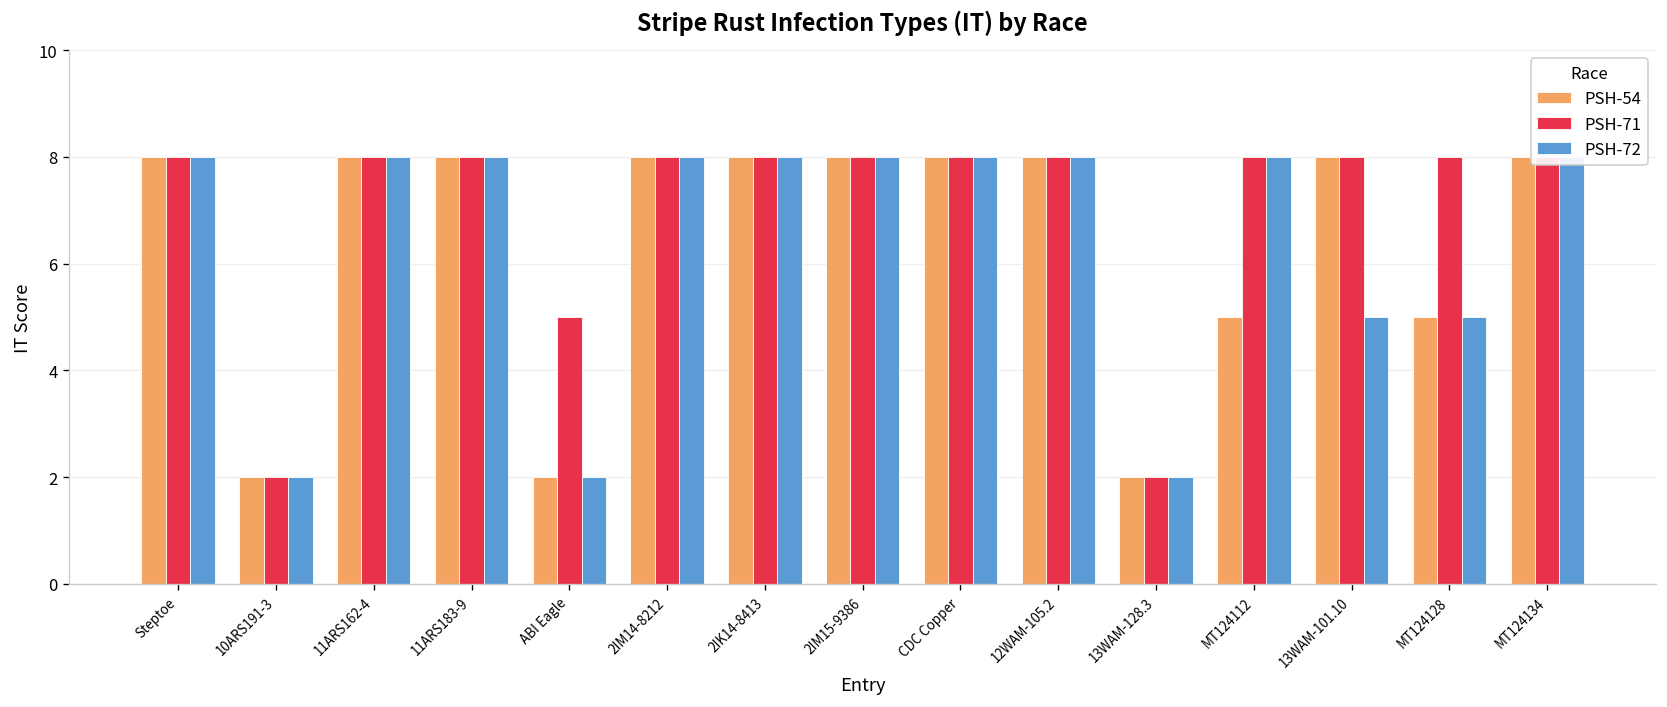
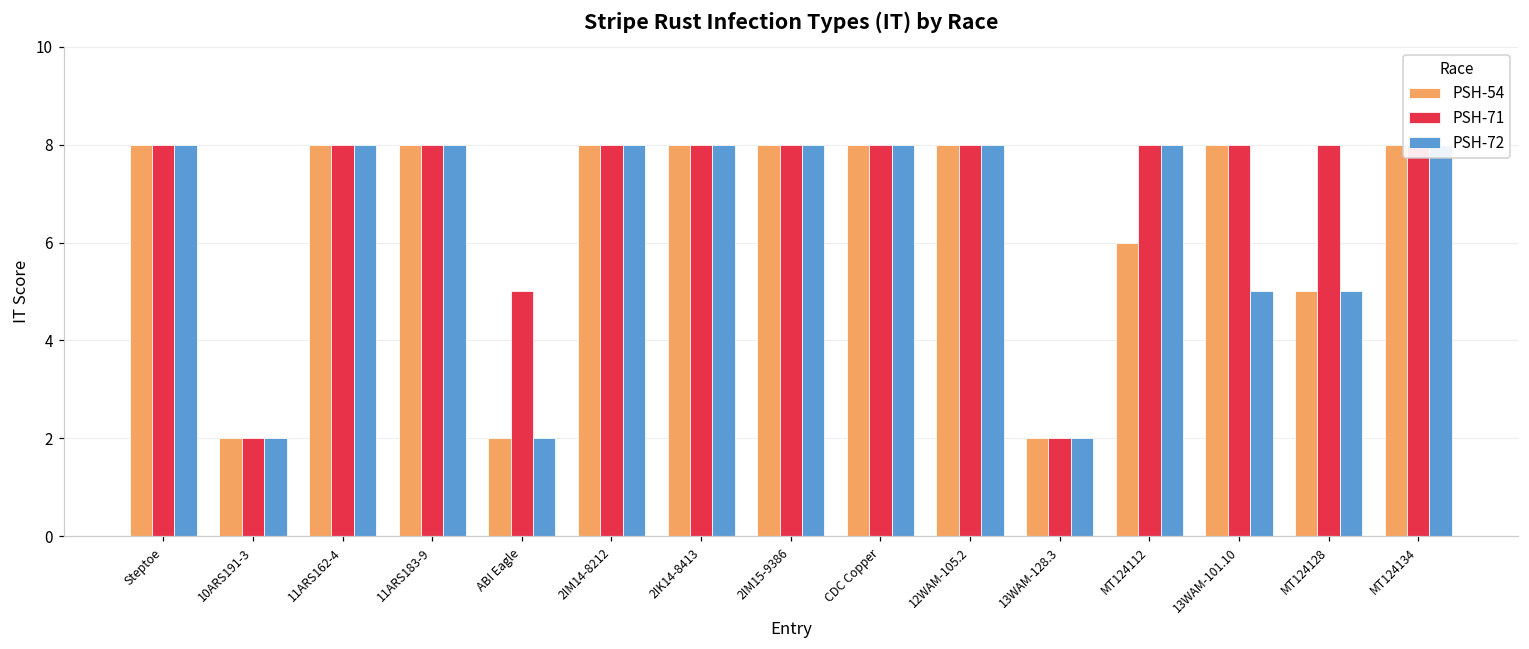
PSH-54, MT124112: 5 -> 6
